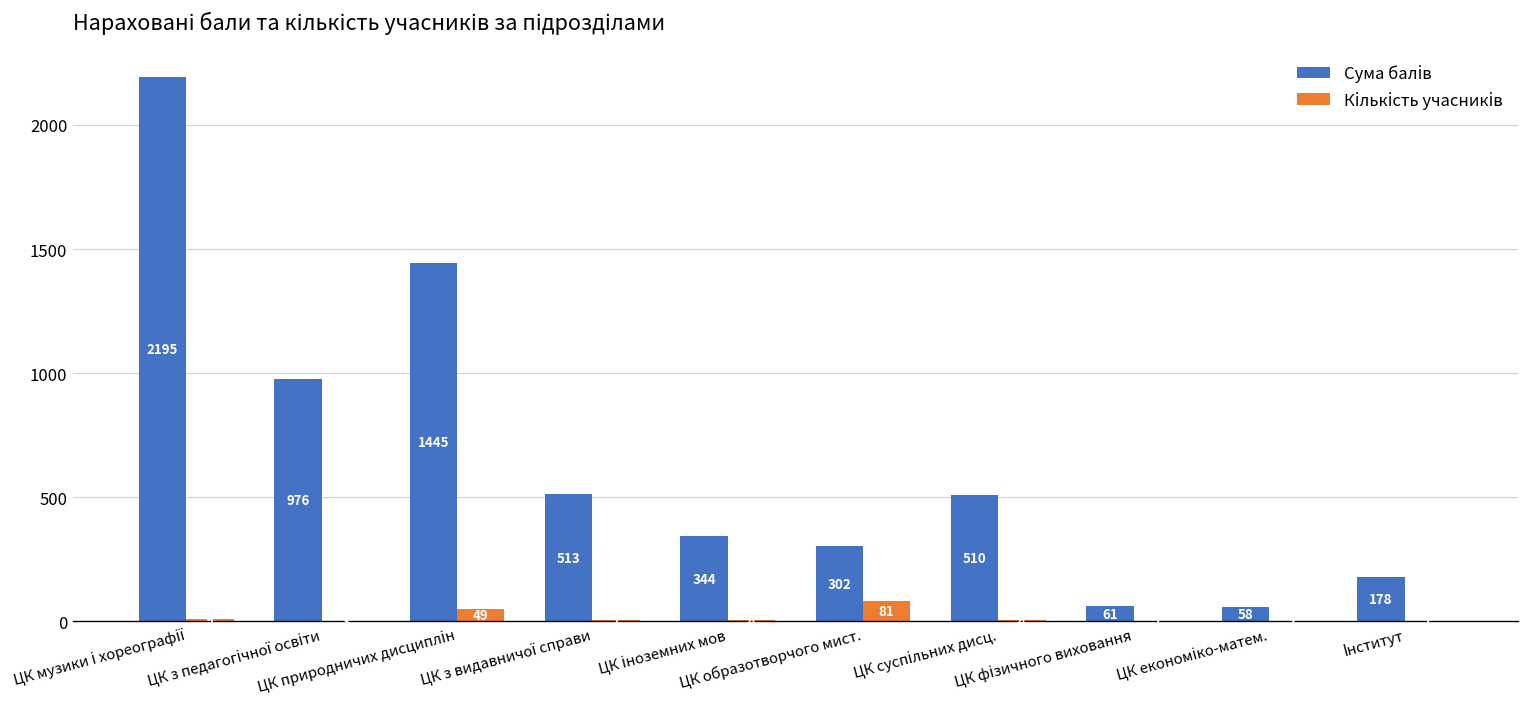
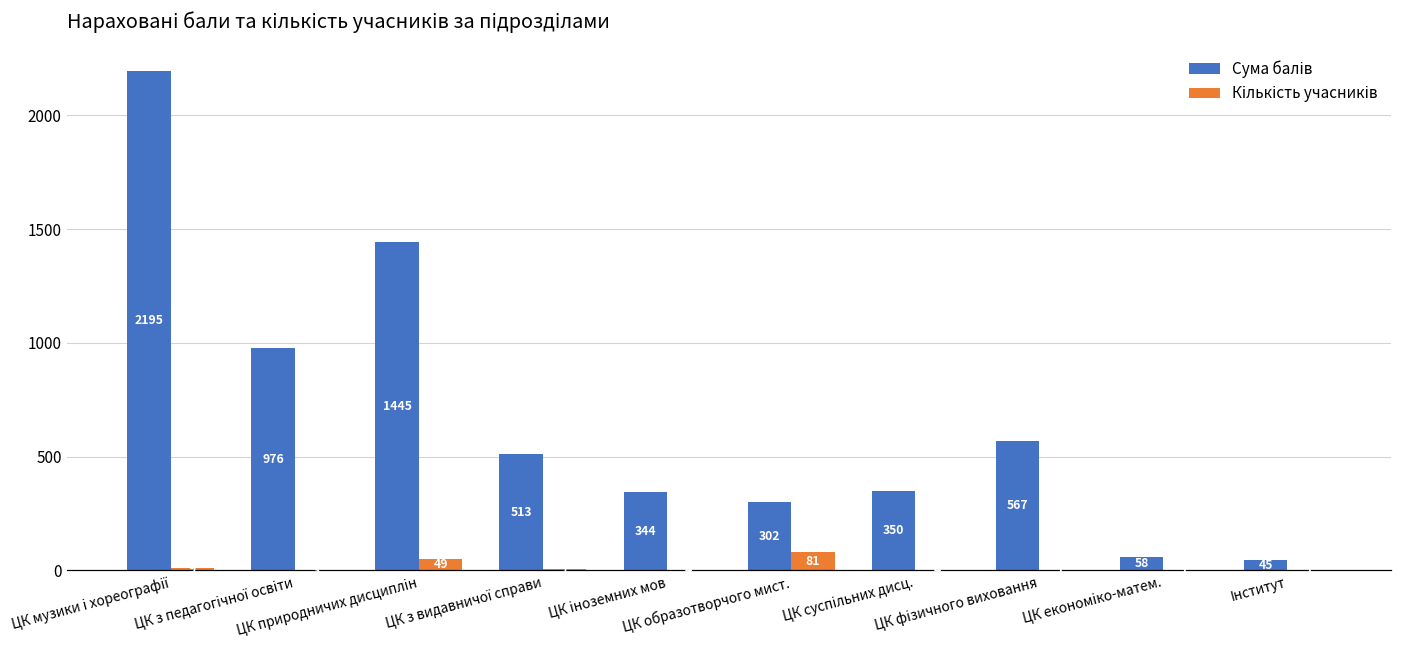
Сума балів, ЦК суспільних дисц.: 510 -> 350
Сума балів, ЦК фізичного виховання: 61 -> 567
Сума балів, Інститут: 178 -> 45
